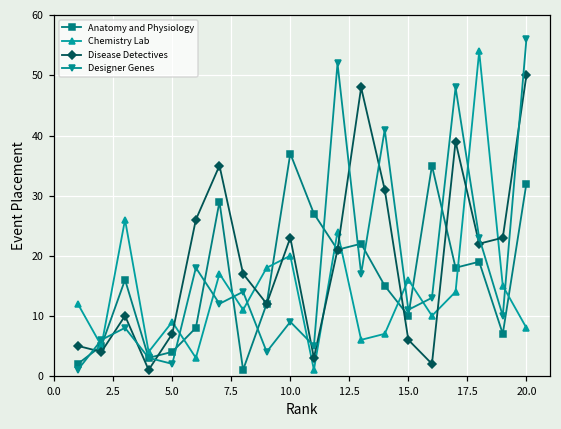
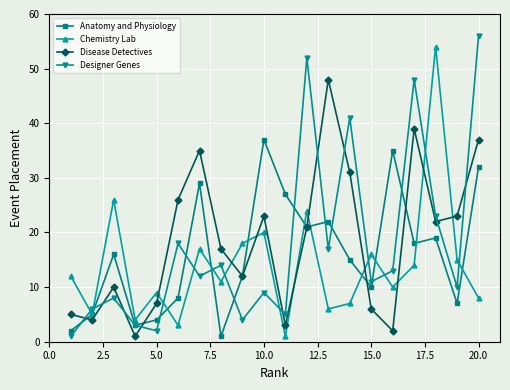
Disease Detectives, 20.0: 50 -> 37
